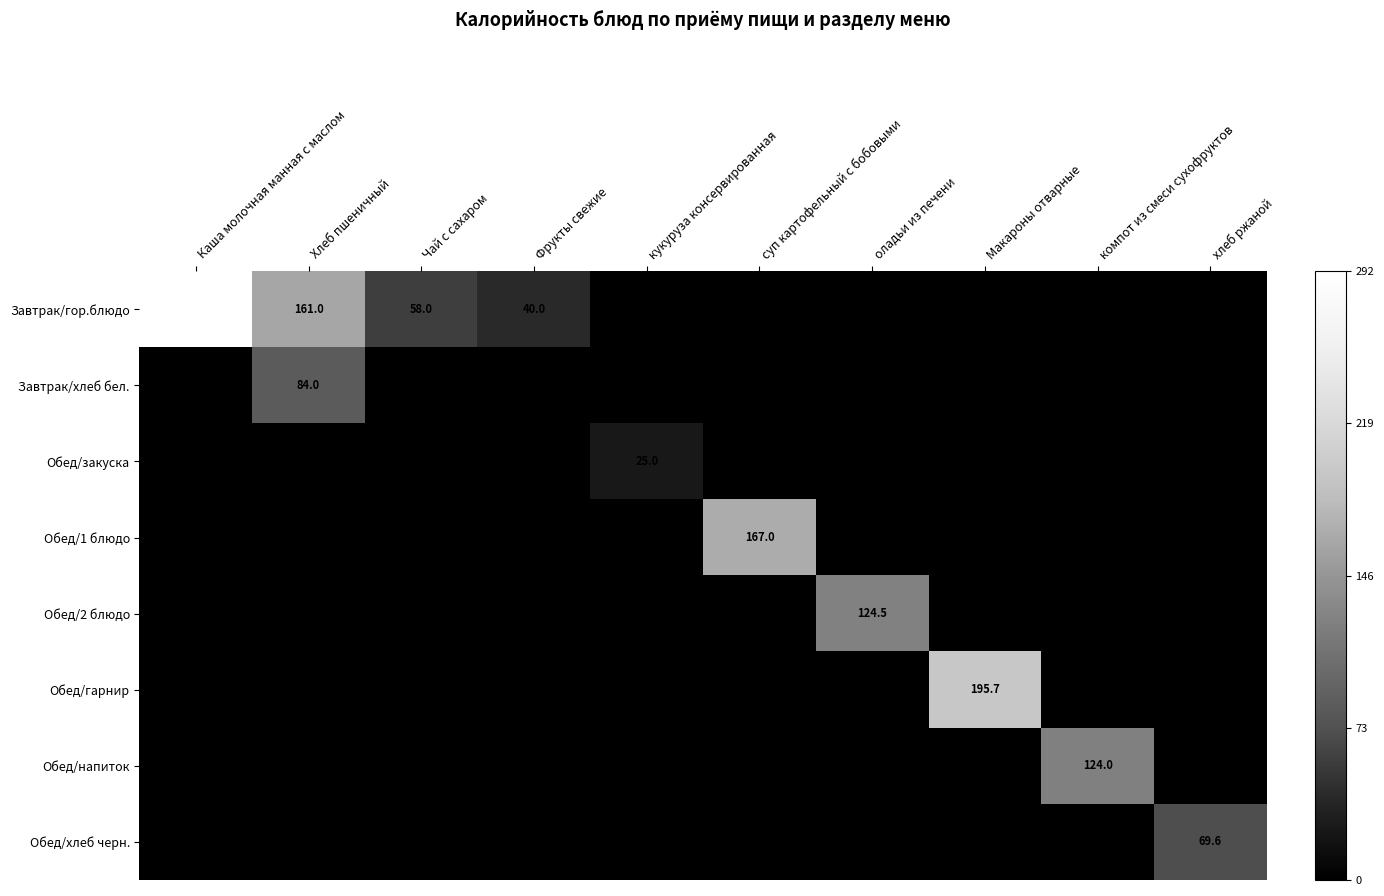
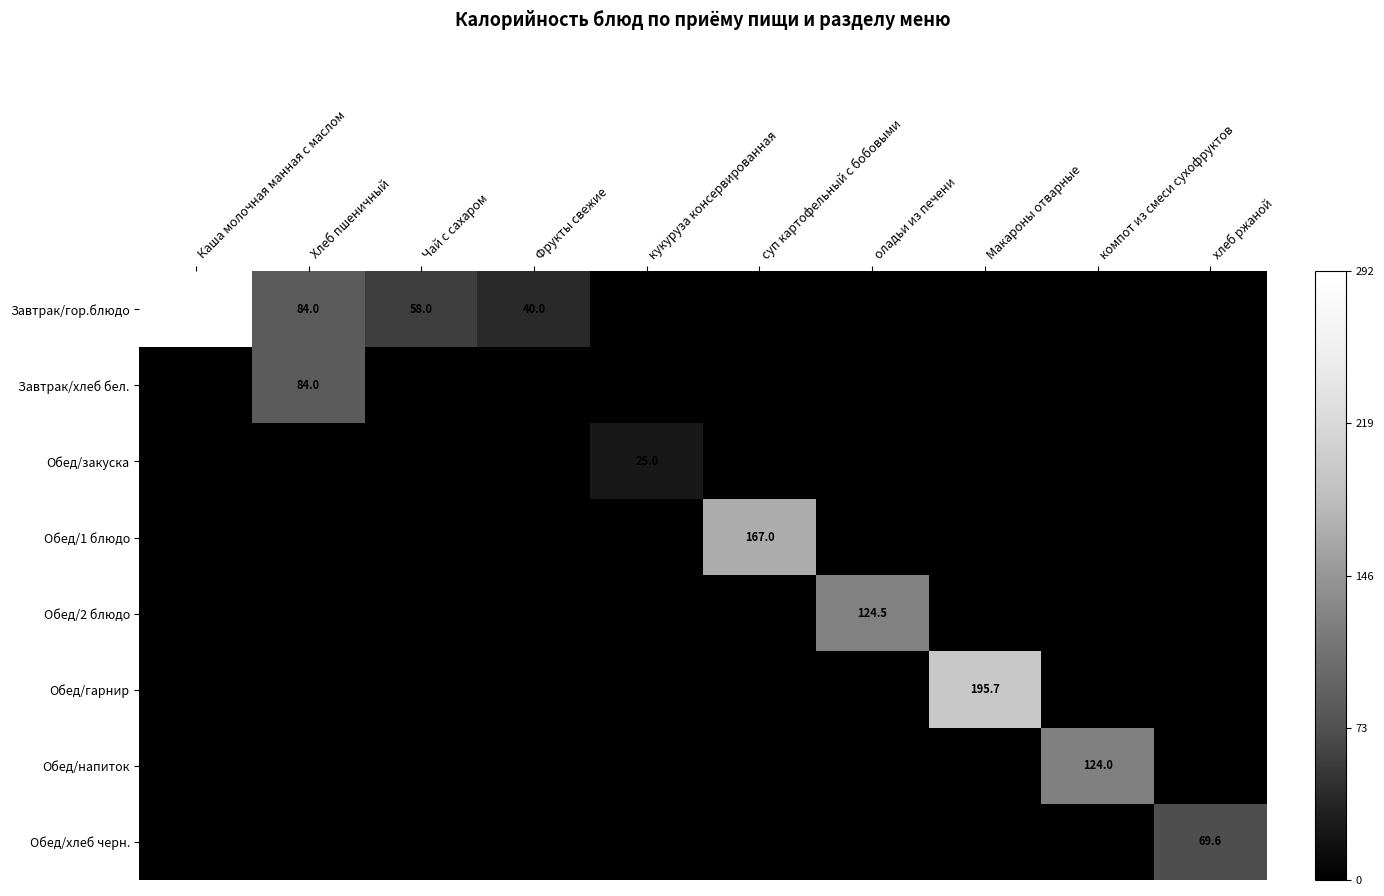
Завтрак/гор.блюдо, Хлеб пшеничный: 161.0 -> 84.0
